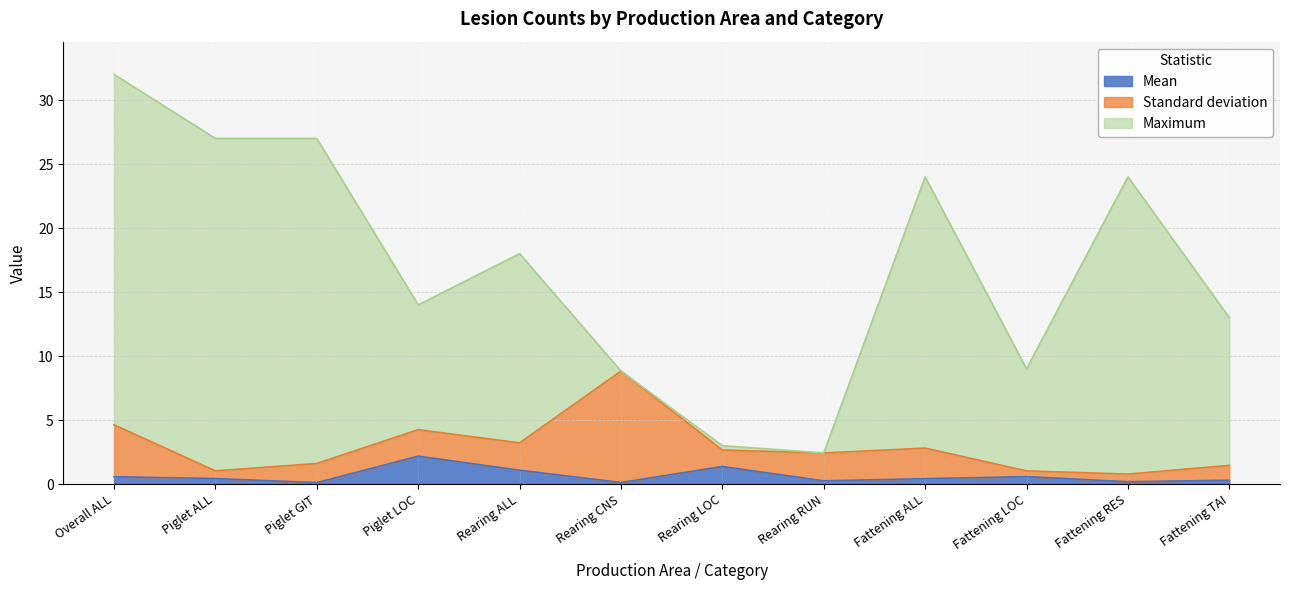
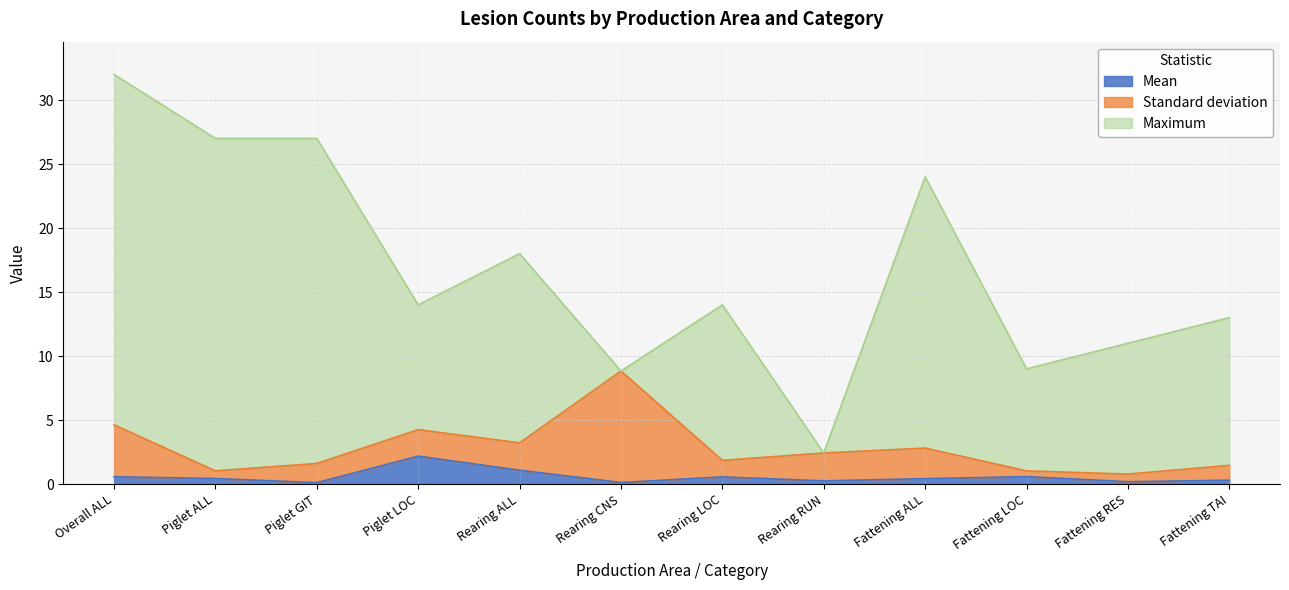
Mean, Rearing LOC: 1.4 -> 0.6
Maximum, Rearing LOC: 3 -> 14
Maximum, Fattening RES: 24 -> 11
